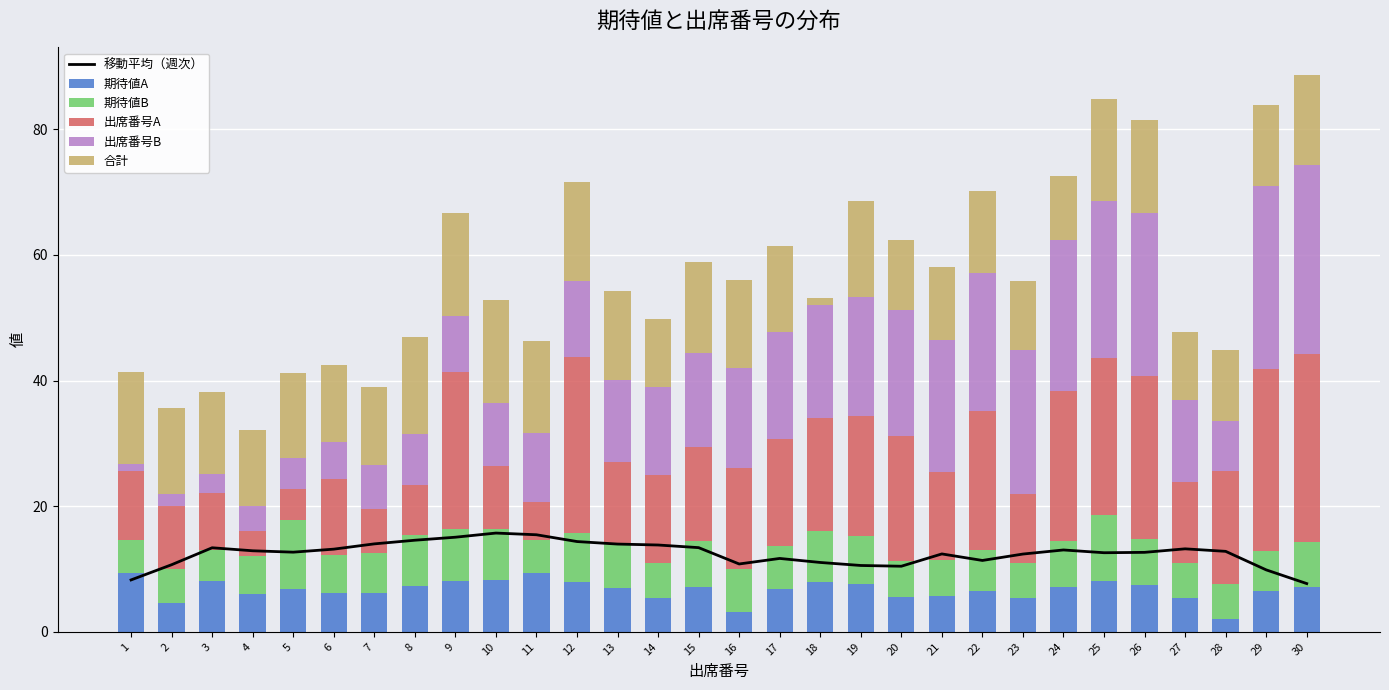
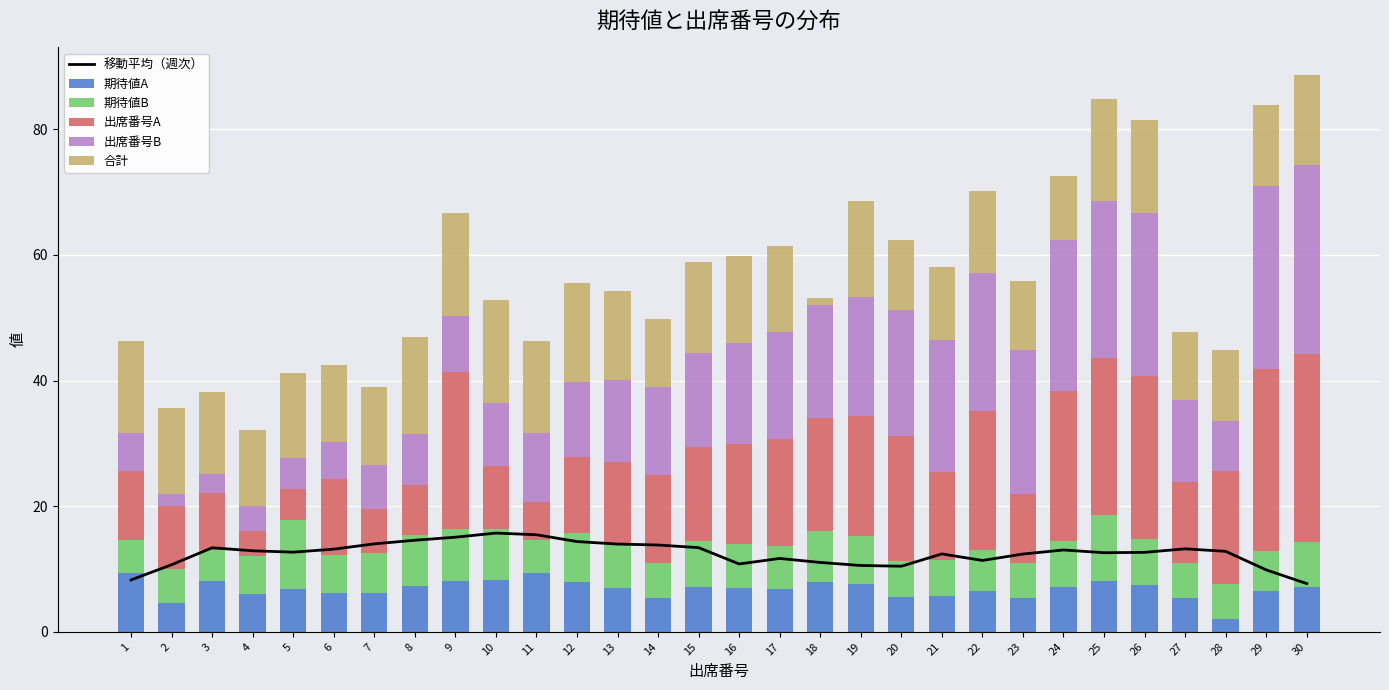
出席番号B, 1: 1 -> 6
出席番号A, 12: 28 -> 12
期待値A, 16: 3 -> 7
